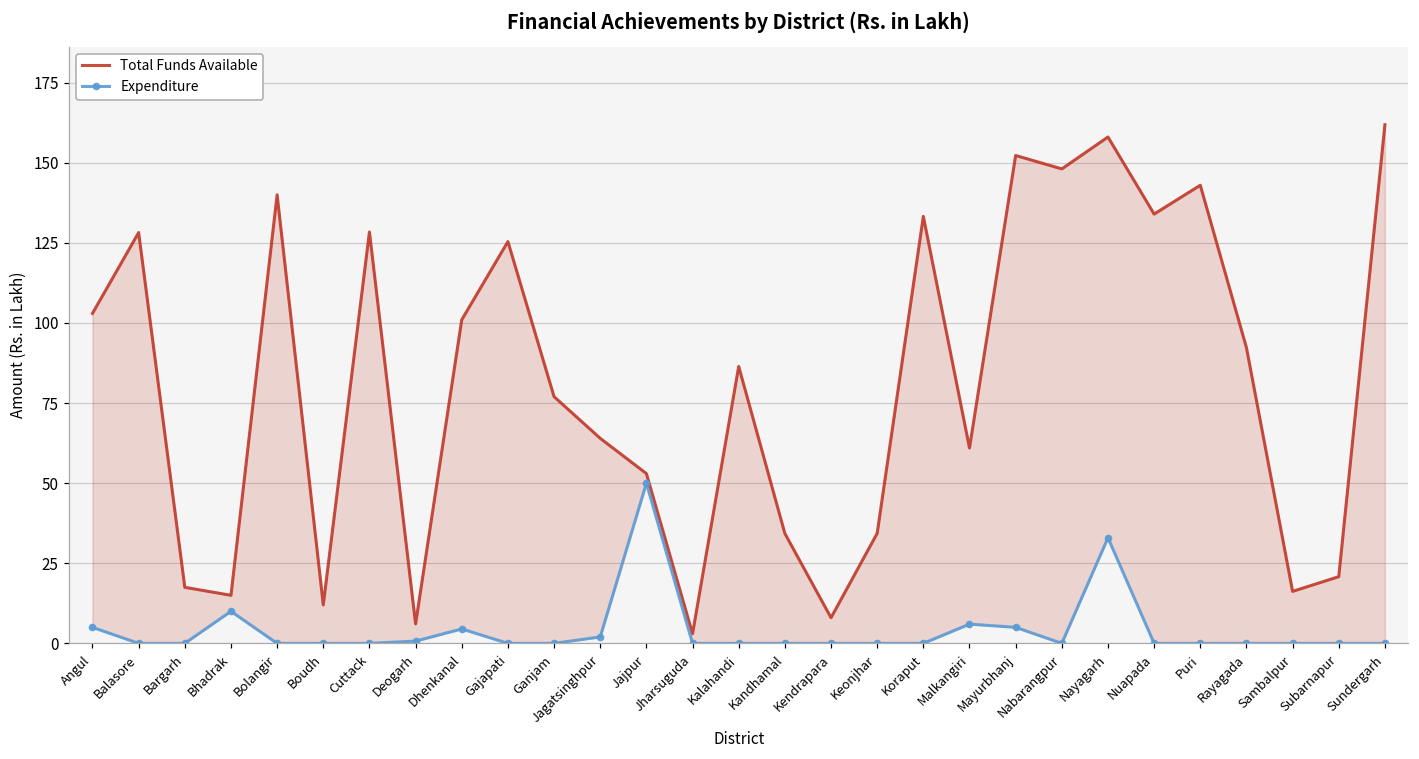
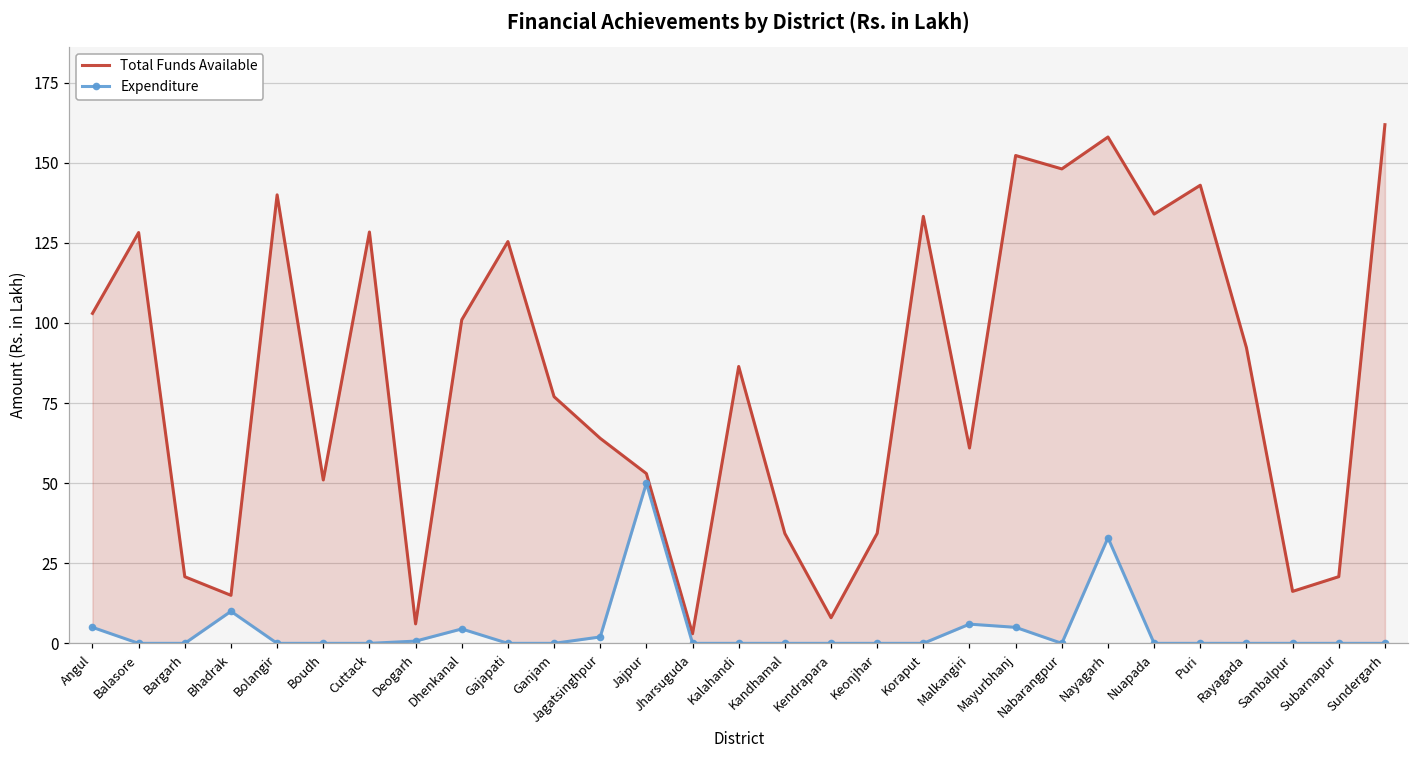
Total Funds Available, Bargarh: 18 -> 21
Total Funds Available, Boudh: 12 -> 51
